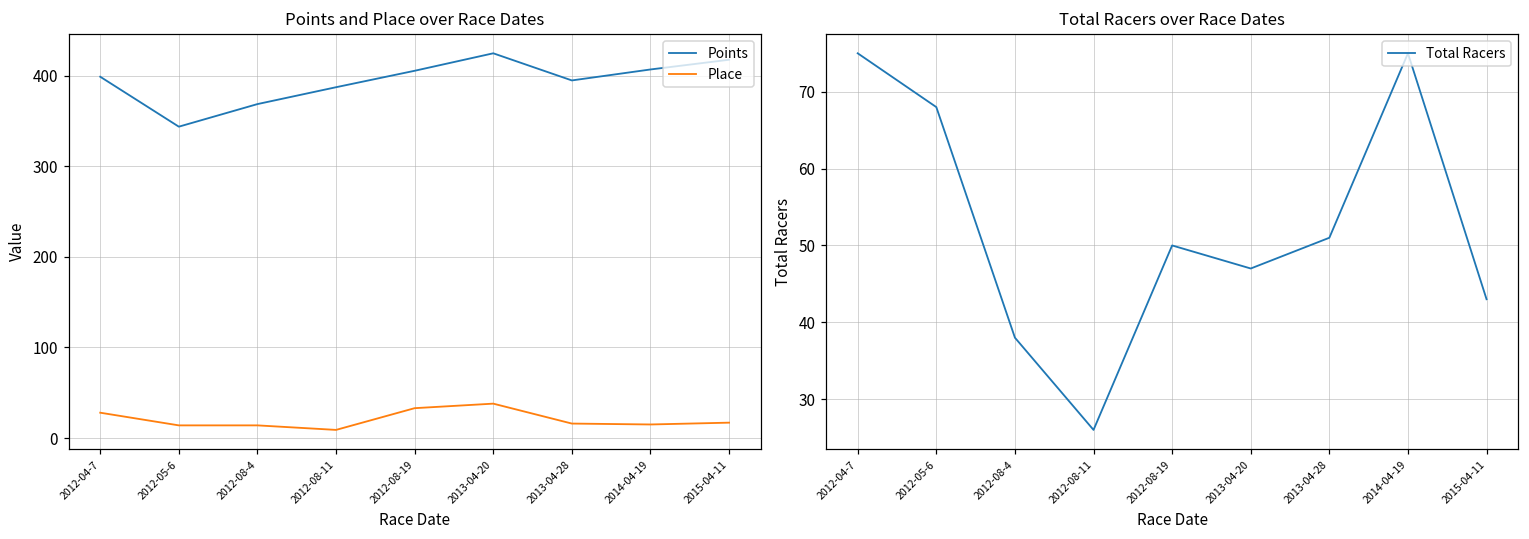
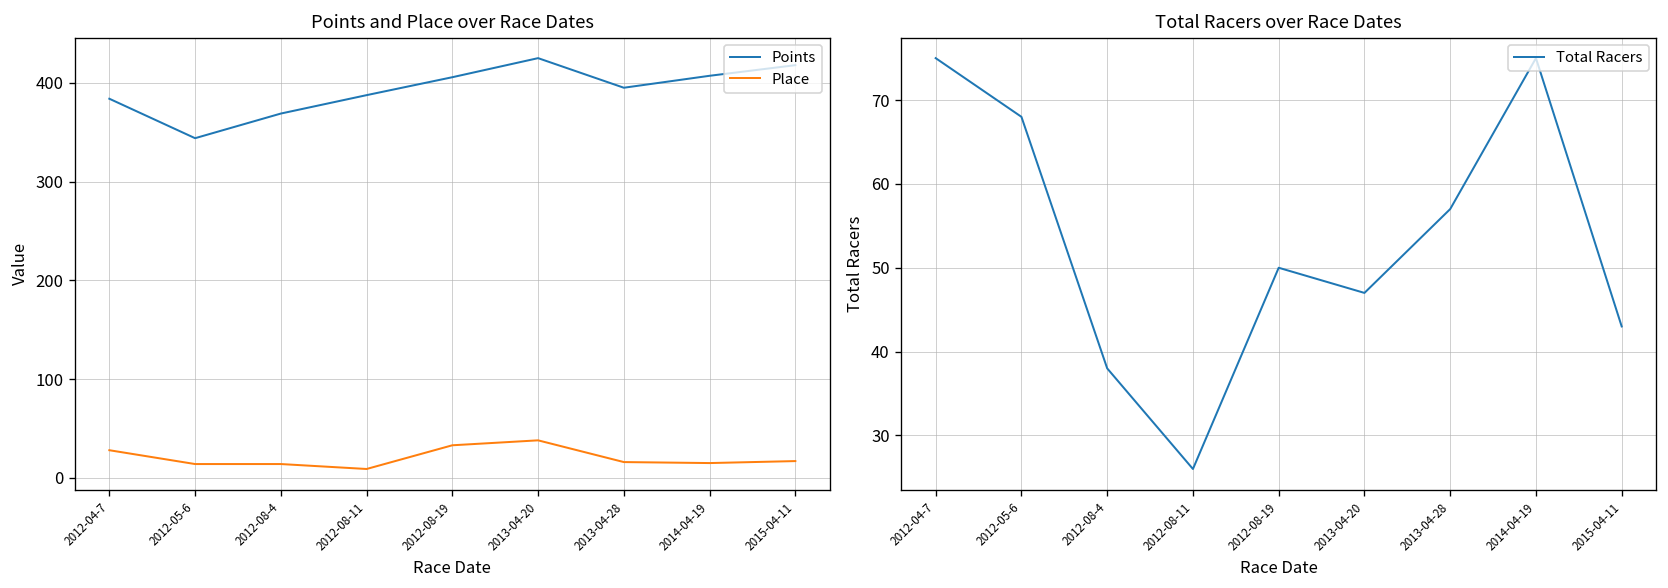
Points and Place over Race Dates, Points, 2012-04-7: 400 -> 380
Total Racers over Race Dates, 2013-04-28: 51 -> 57
